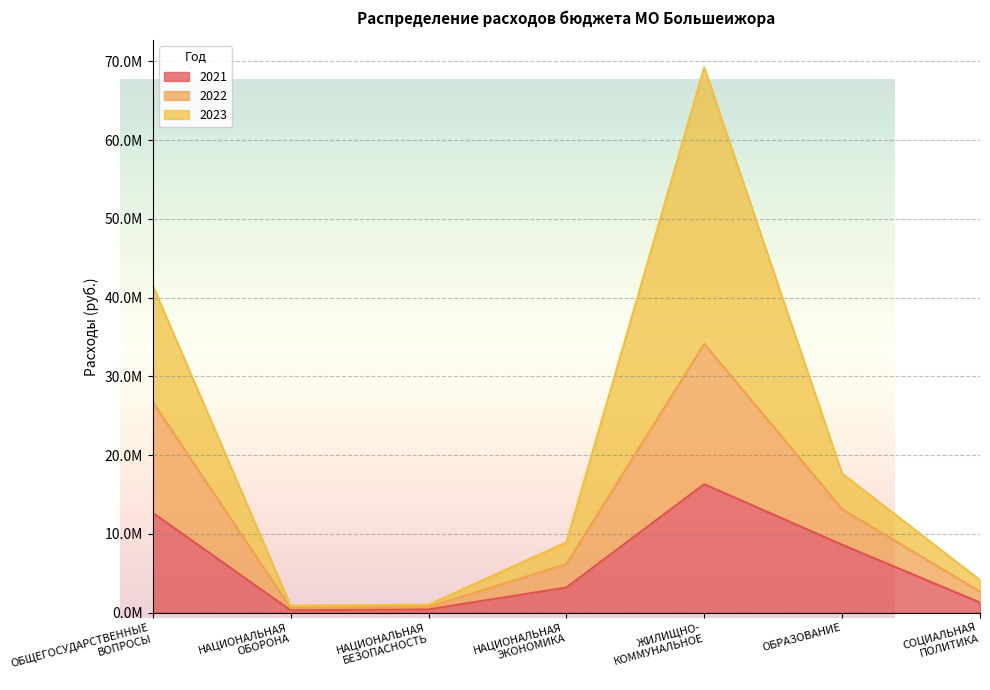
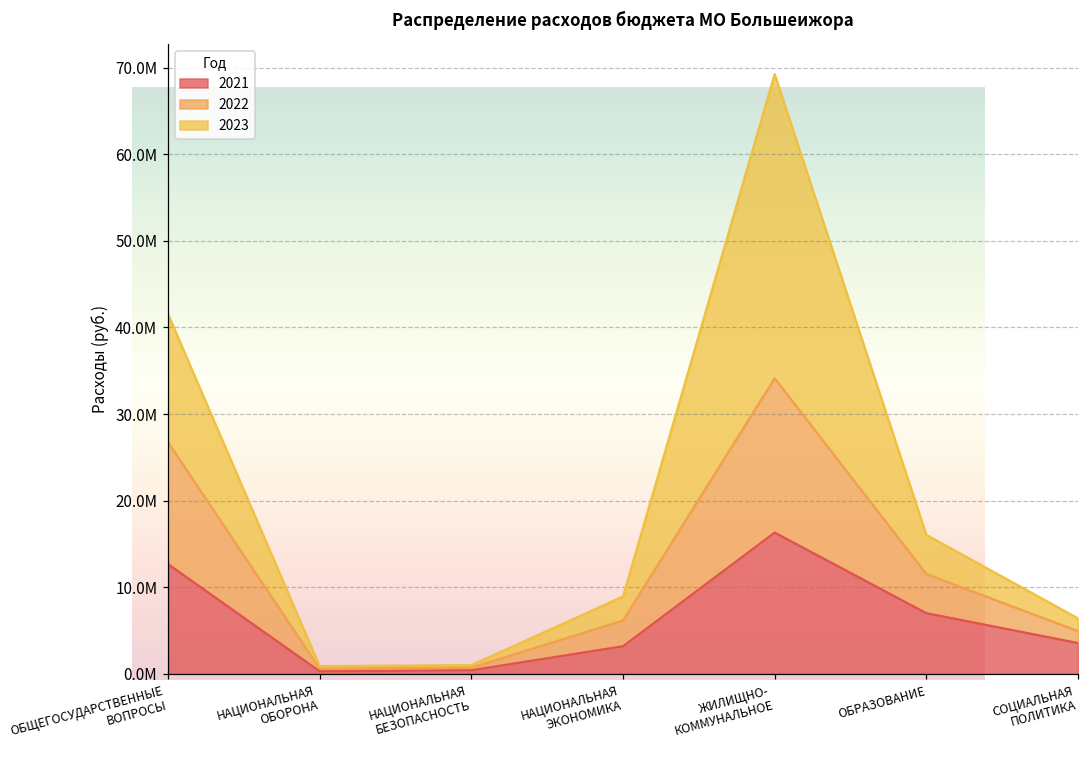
Распределение расходов бюджета МО Большеижора, 2021, ОБРАЗОВАНИЕ: 9000000 -> 7000000
Распределение расходов бюджета МО Большеижора, 2021, СОЦИАЛЬНАЯ ПОЛИТИКА: 1000000 -> 4000000
